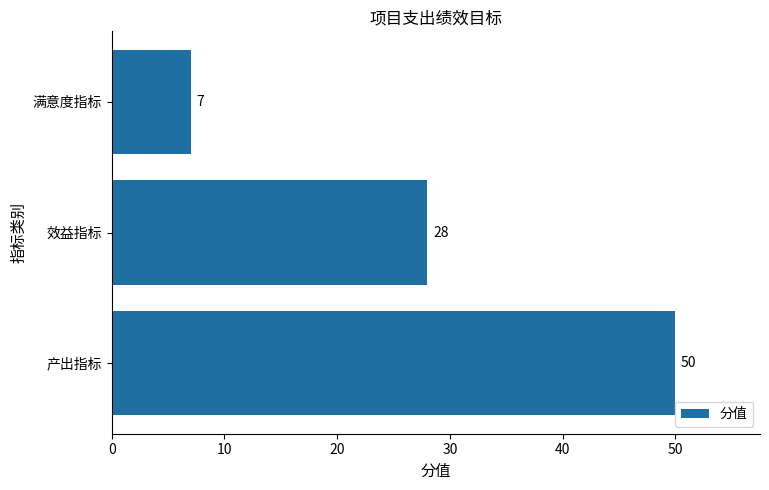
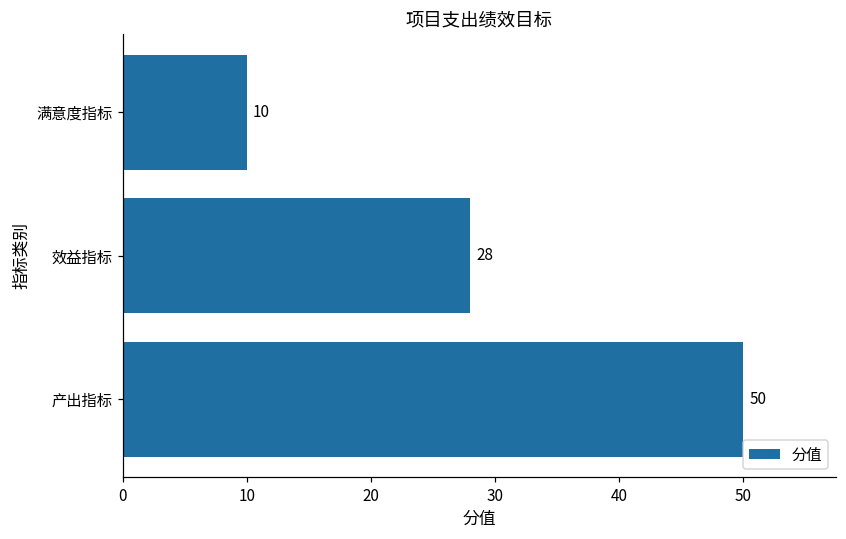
满意度指标: 7 -> 10
